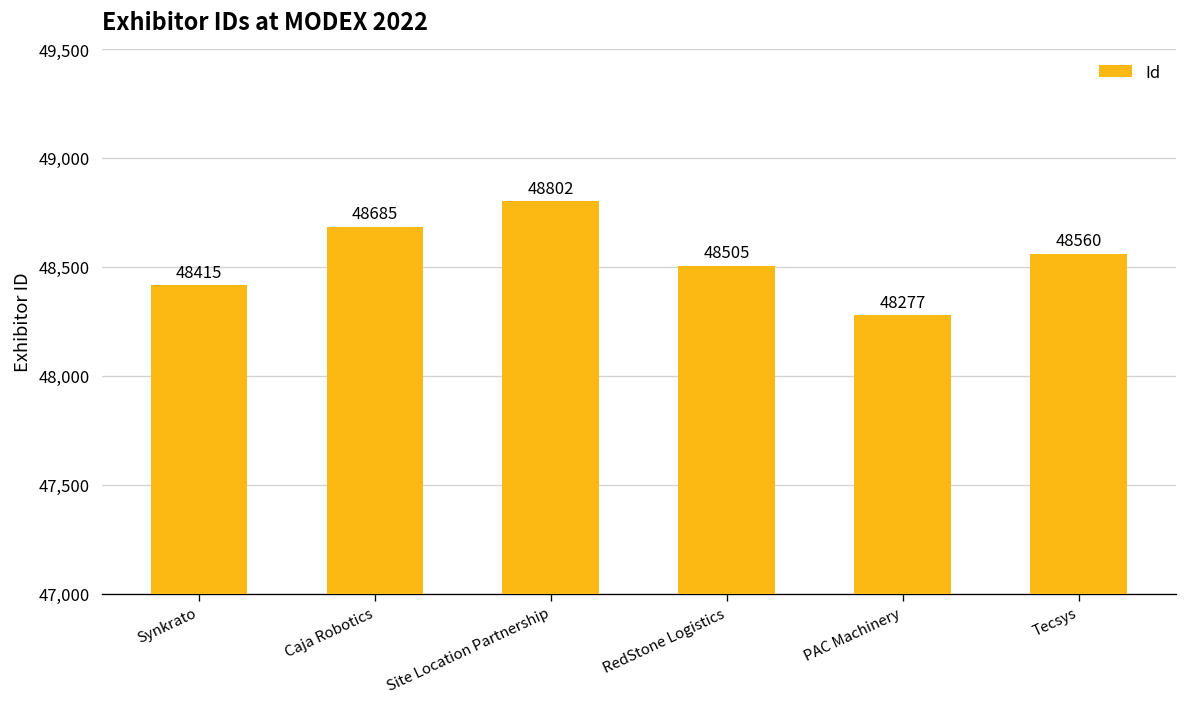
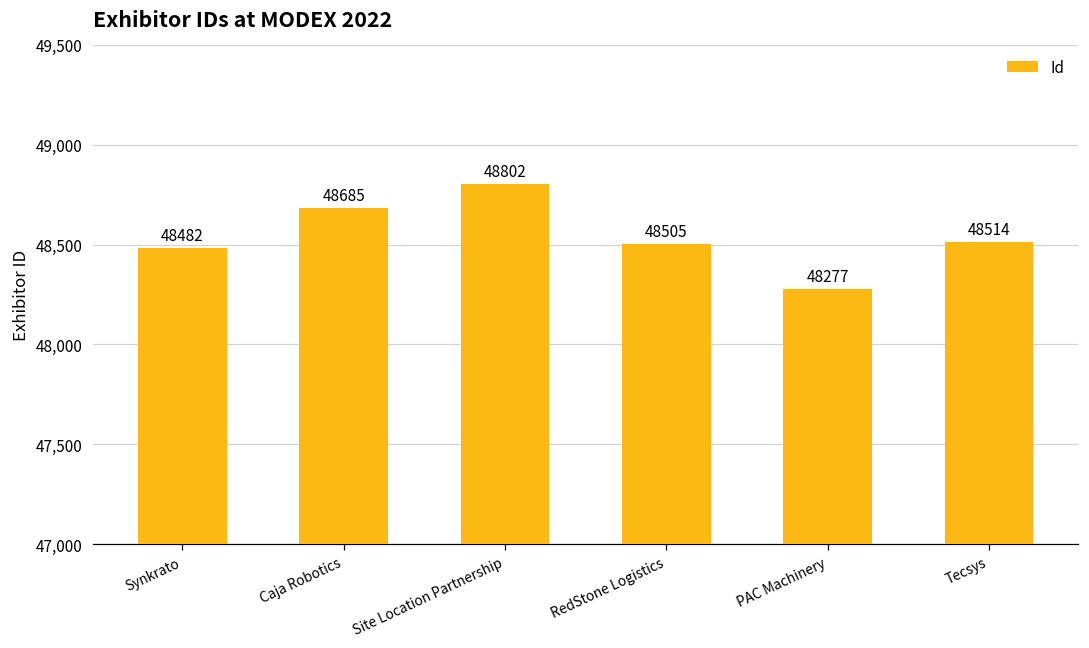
Synkrato: 48415 -> 48482
Tecsys: 48560 -> 48514
